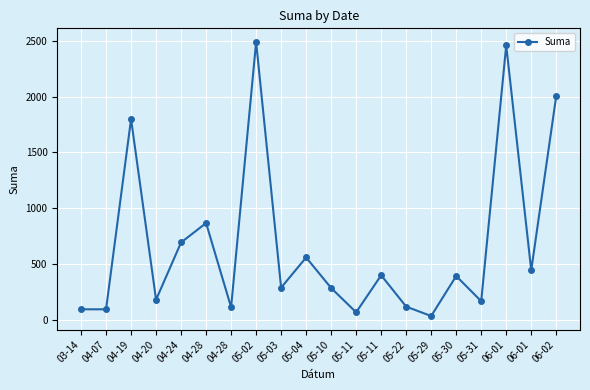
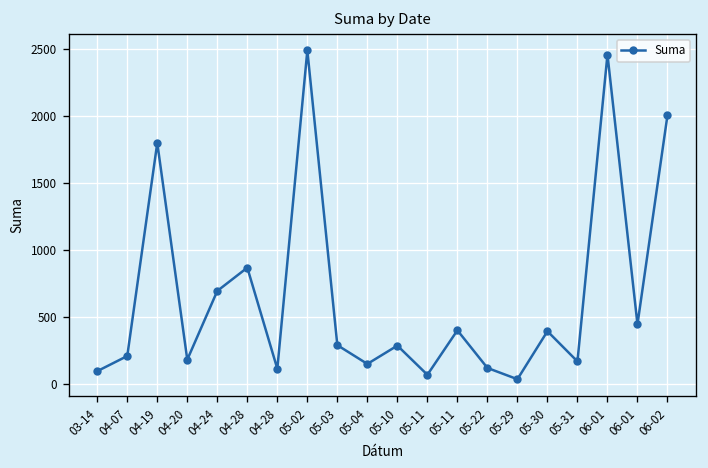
04-07: 100 -> 210
05-04: 560 -> 150
